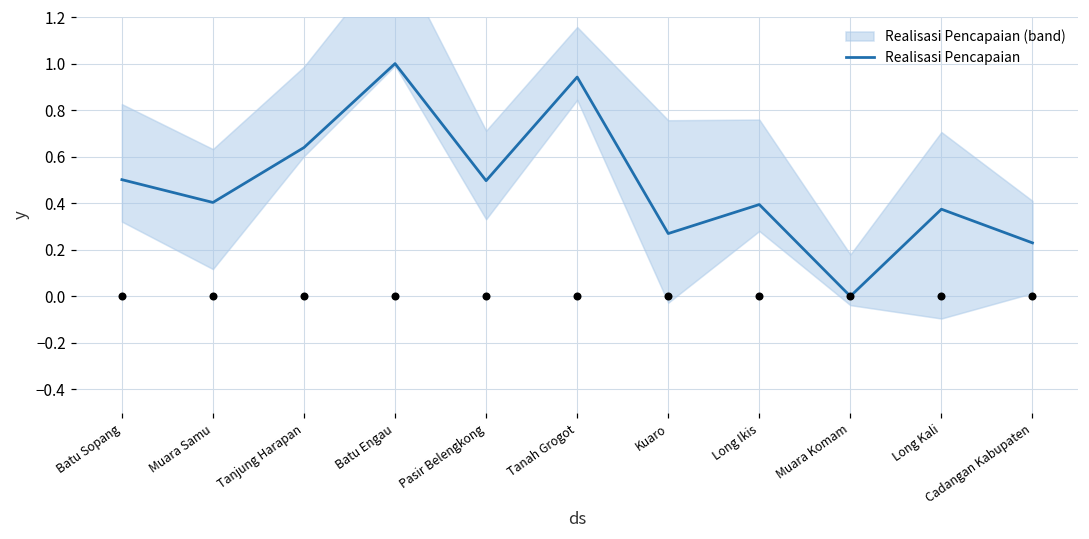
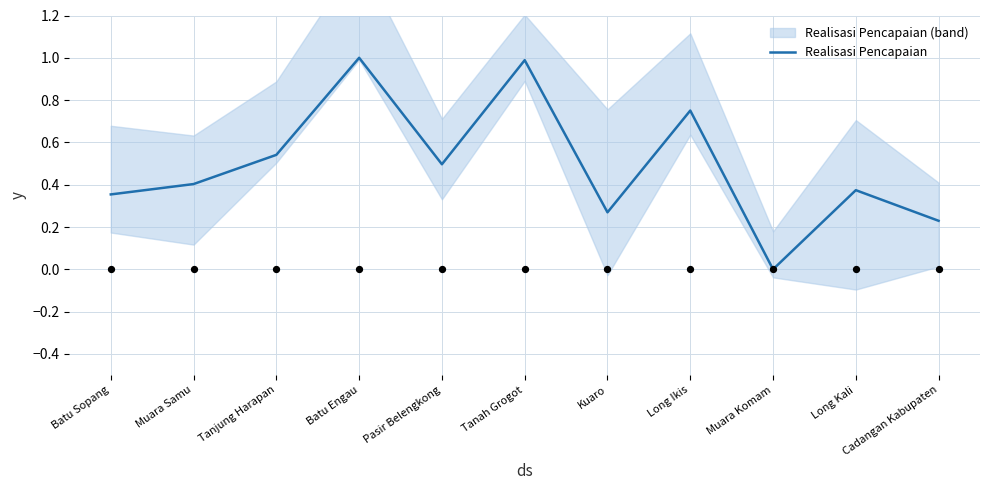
Realisasi Pencapaian, Batu Sopang: 0.50 -> 0.35
Realisasi Pencapaian, Tanjung Harapan: 0.64 -> 0.54
Realisasi Pencapaian, Tanah Grogot: 0.94 -> 0.99
Realisasi Pencapaian, Long Ikis: 0.39 -> 0.75
